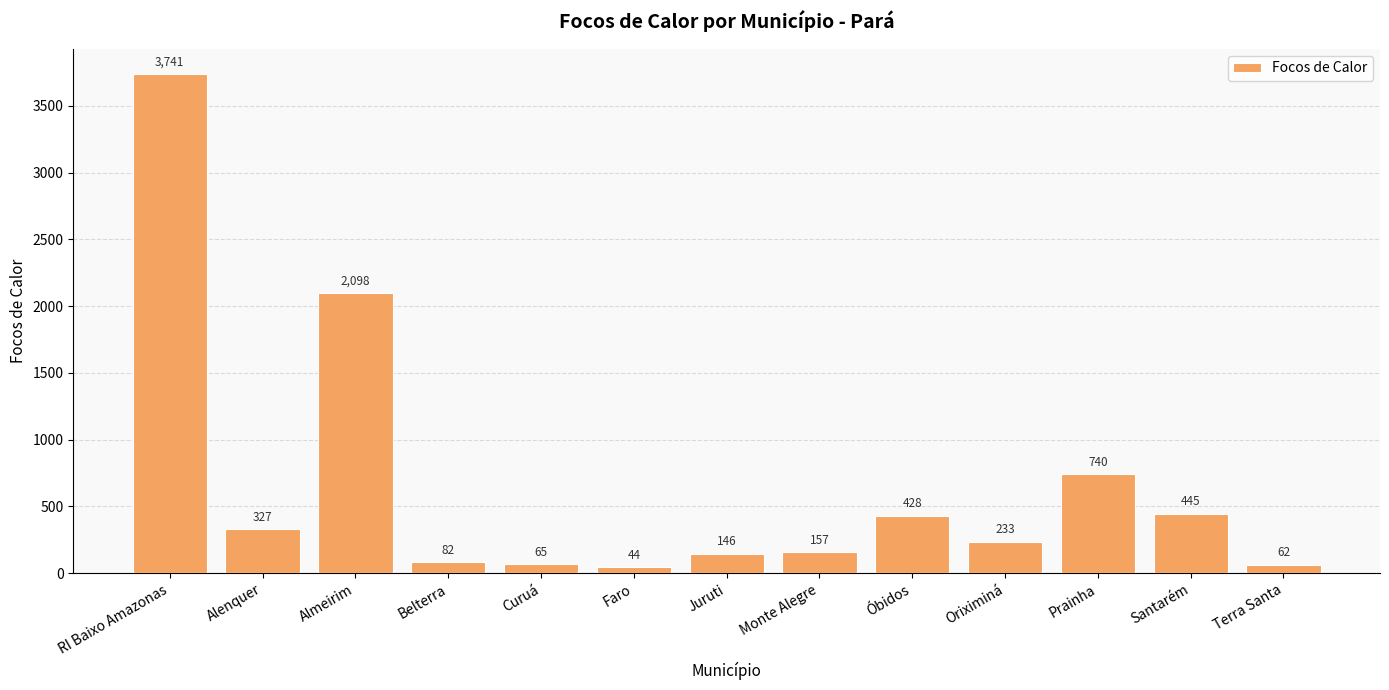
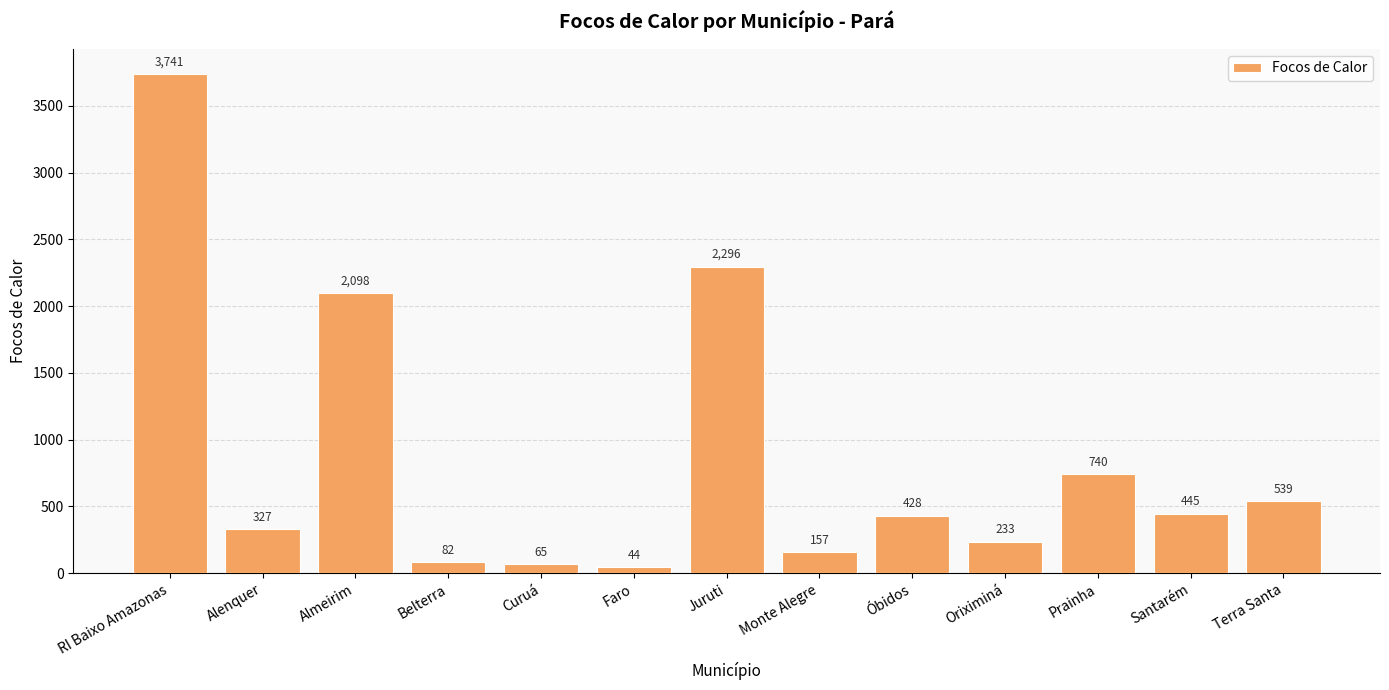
Juruti: 146 -> 2,296
Terra Santa: 62 -> 539
